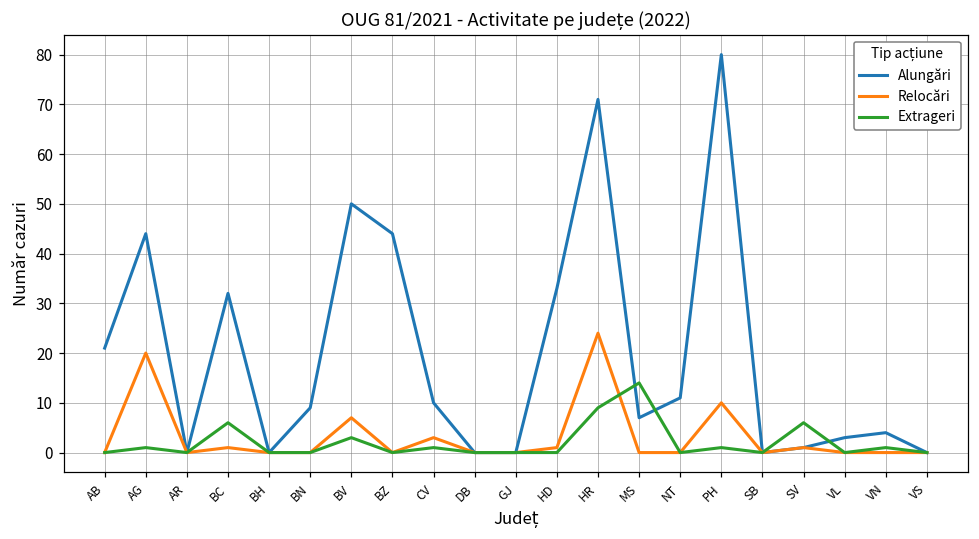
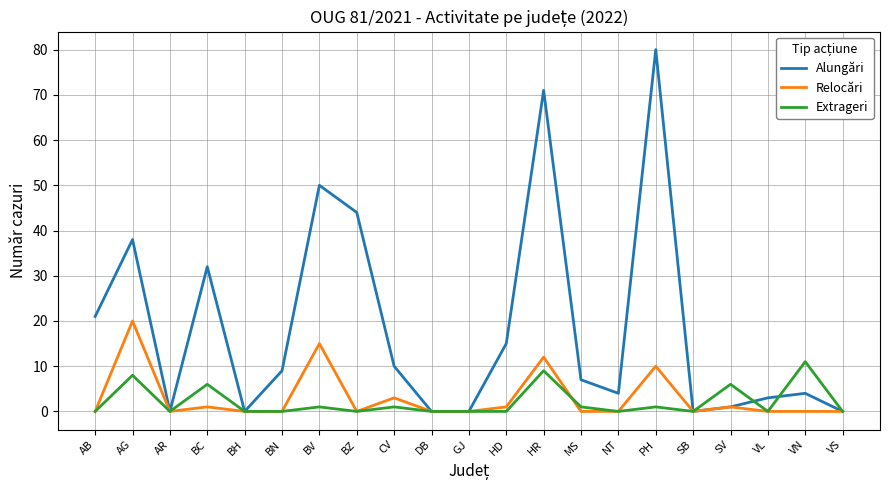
Alungări, AG: 44 -> 38
Extrageri, AG: 1 -> 8
Relocări, BV: 7 -> 15
Extrageri, BV: 3 -> 1
Alungări, HD: 33 -> 15
Relocări, HR: 24 -> 12
Extrageri, MS: 14 -> 1
Alungări, NT: 11 -> 4
Extrageri, VN: 1 -> 11
